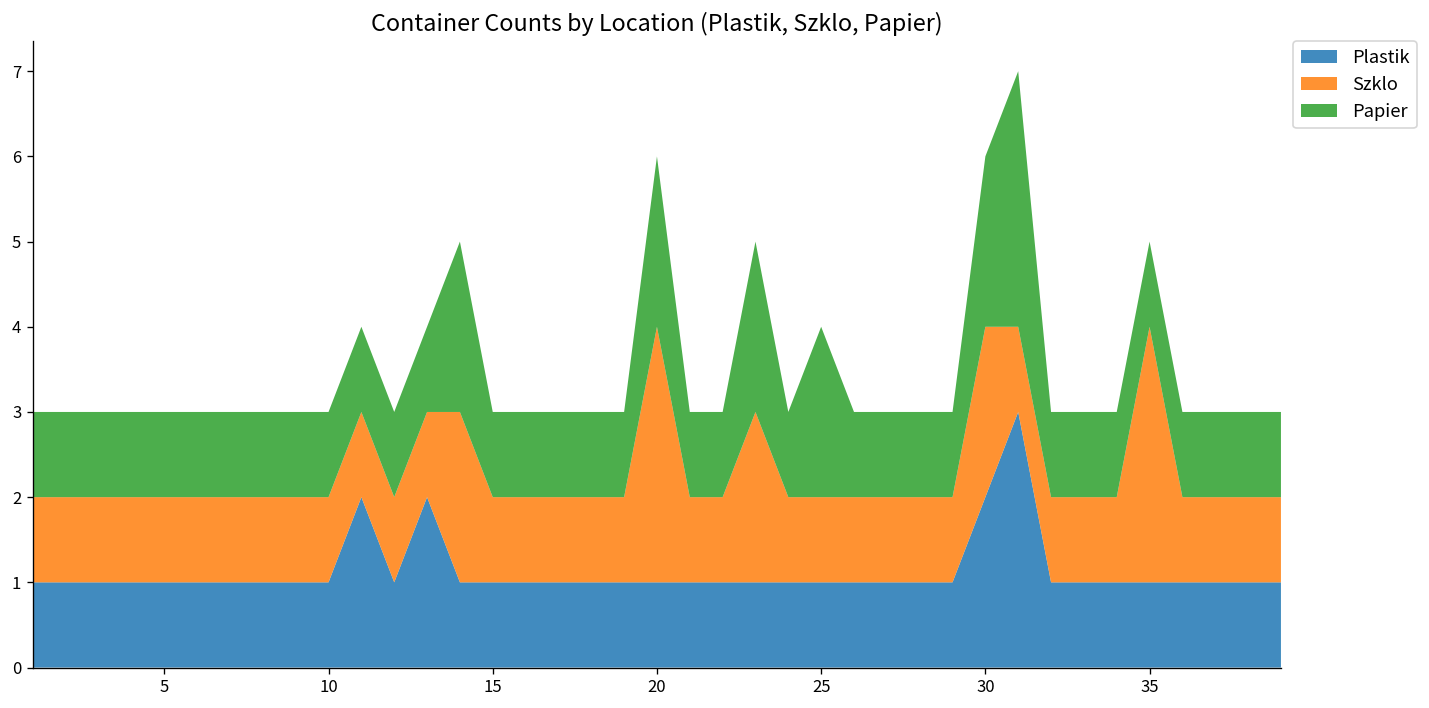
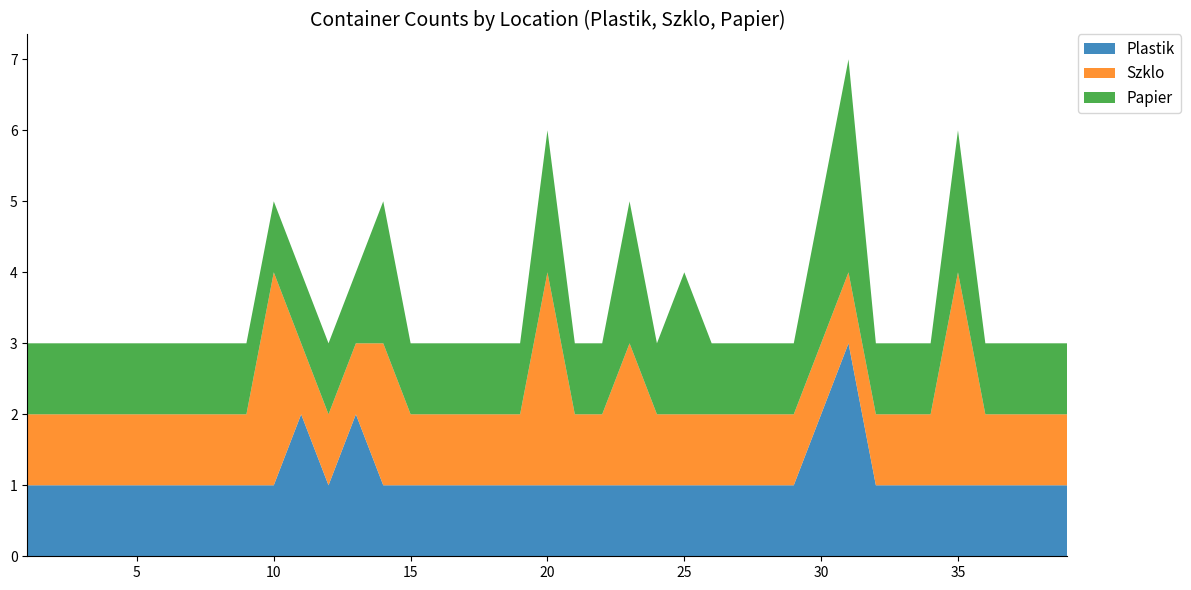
Szklo, 10: 1 -> 3
Szklo, 30: 2 -> 1
Papier, 35: 1 -> 2
